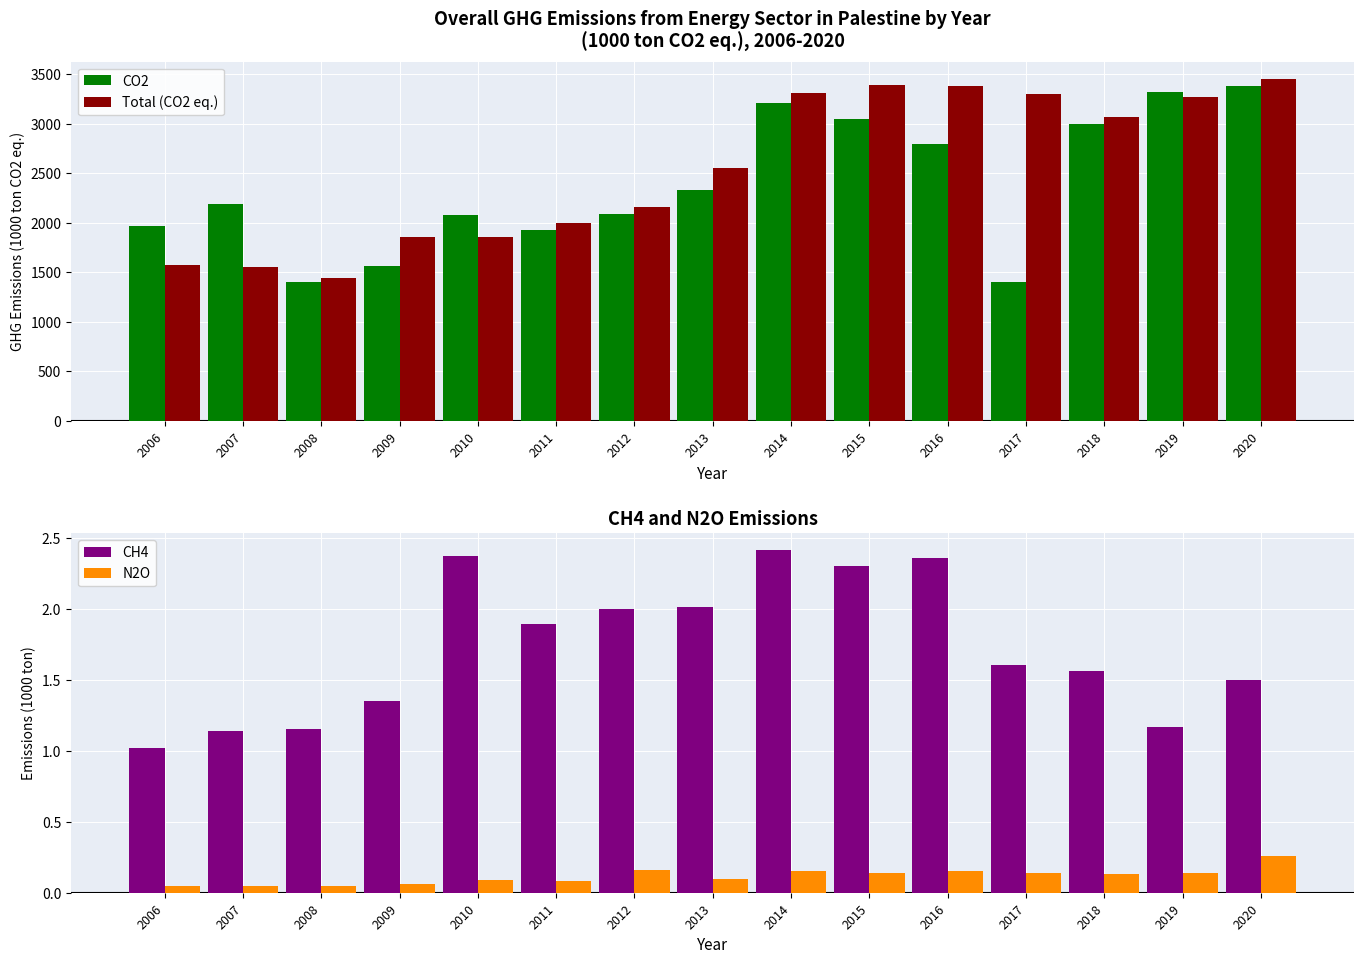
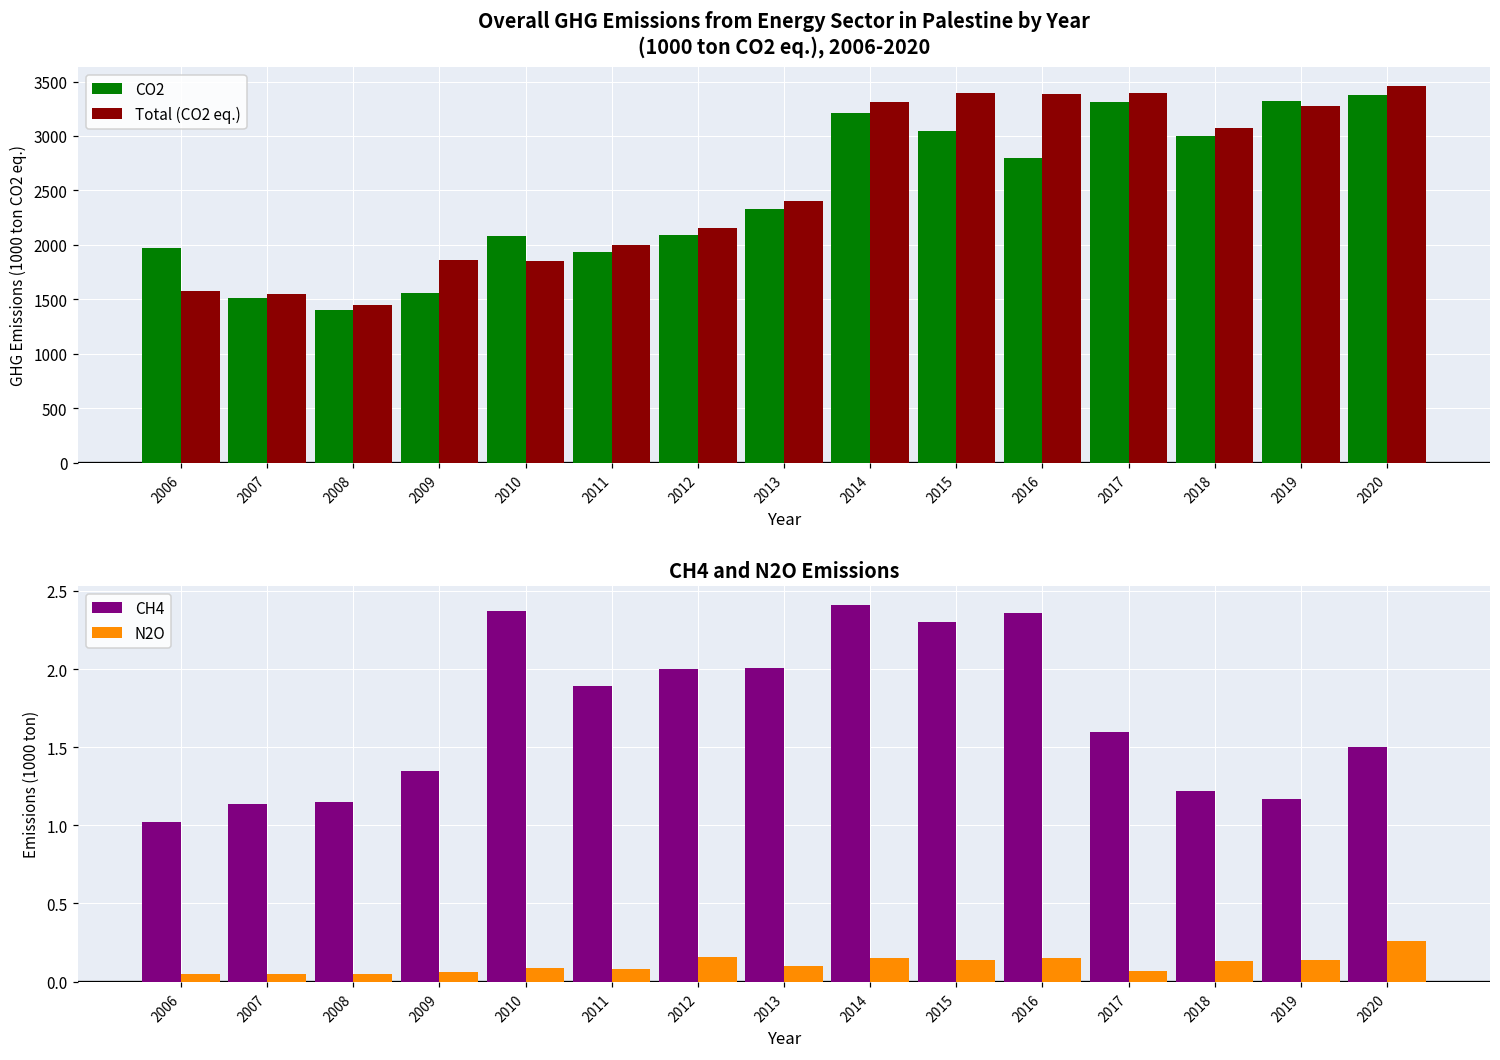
Overall GHG Emissions from Energy Sector in Palestine by Year (1000 ton CO2 eq.), 2006-2020, CO2, 2007: 2200 -> 1500
Overall GHG Emissions from Energy Sector in Palestine by Year (1000 ton CO2 eq.), 2006-2020, Total (CO2 eq.), 2013: 2600 -> 2400
Overall GHG Emissions from Energy Sector in Palestine by Year (1000 ton CO2 eq.), 2006-2020, CO2, 2017: 1400 -> 3300
Overall GHG Emissions from Energy Sector in Palestine by Year (1000 ton CO2 eq.), 2006-2020, Total (CO2 eq.), 2017: 3300 -> 3400
CH4 and N2O Emissions, N2O, 2017: 0.14 -> 0.07
CH4 and N2O Emissions, CH4, 2018: 1.56 -> 1.22
